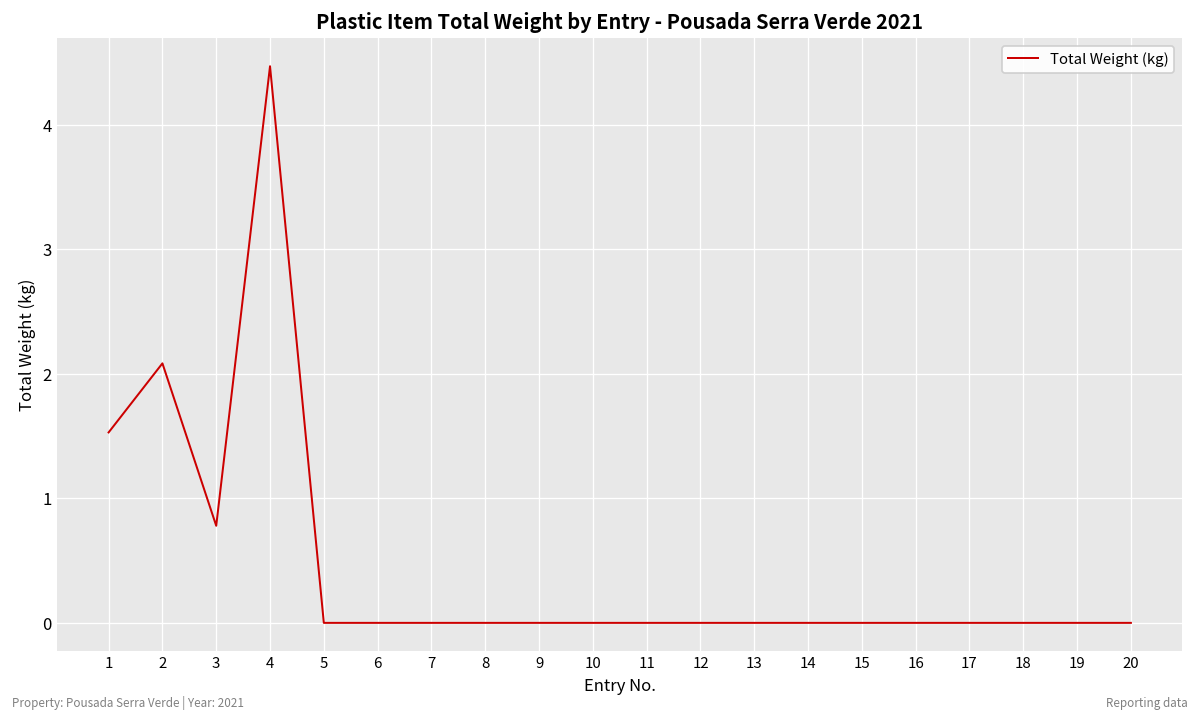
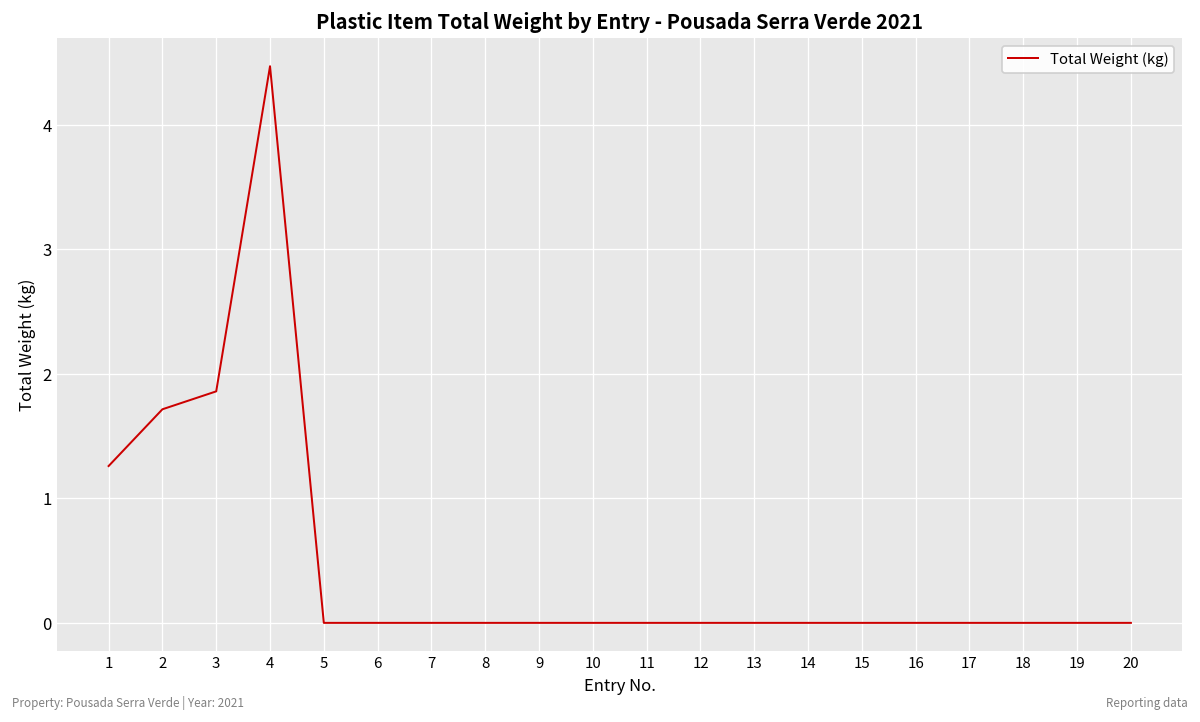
1: 1.53 -> 1.26
2: 2.09 -> 1.72
3: 0.78 -> 1.86
